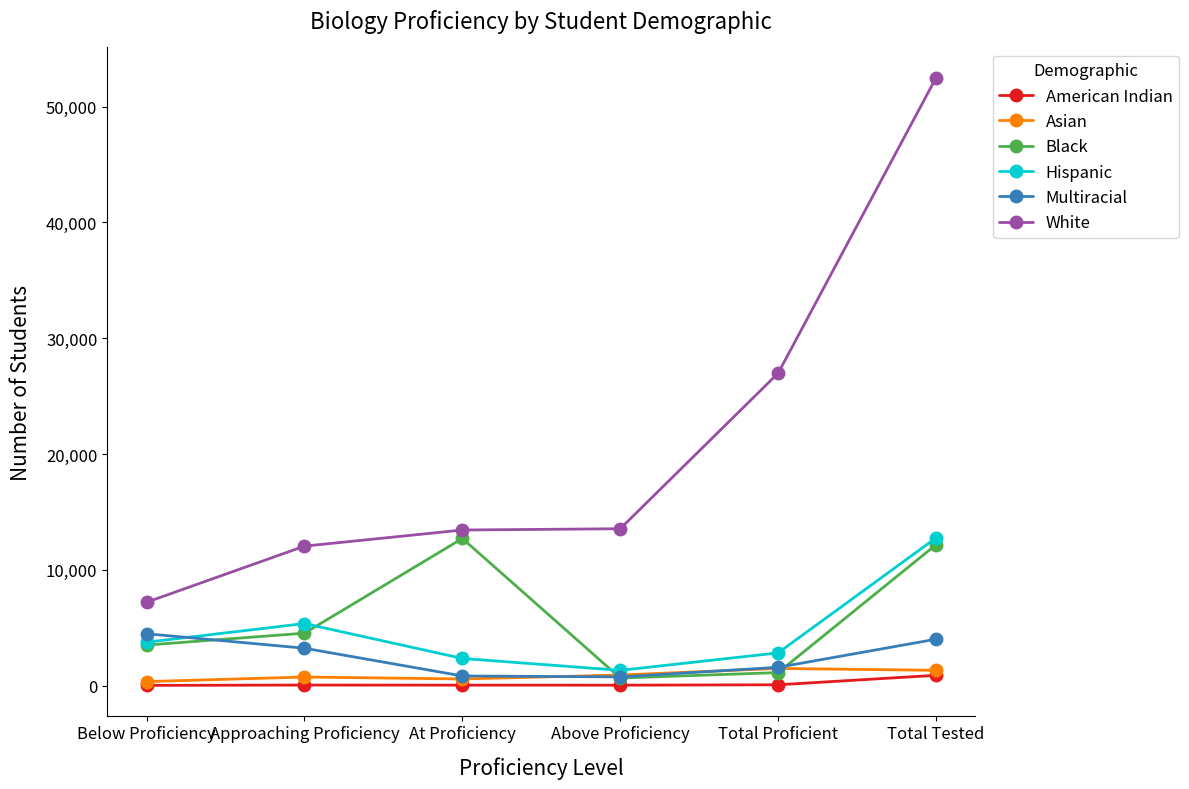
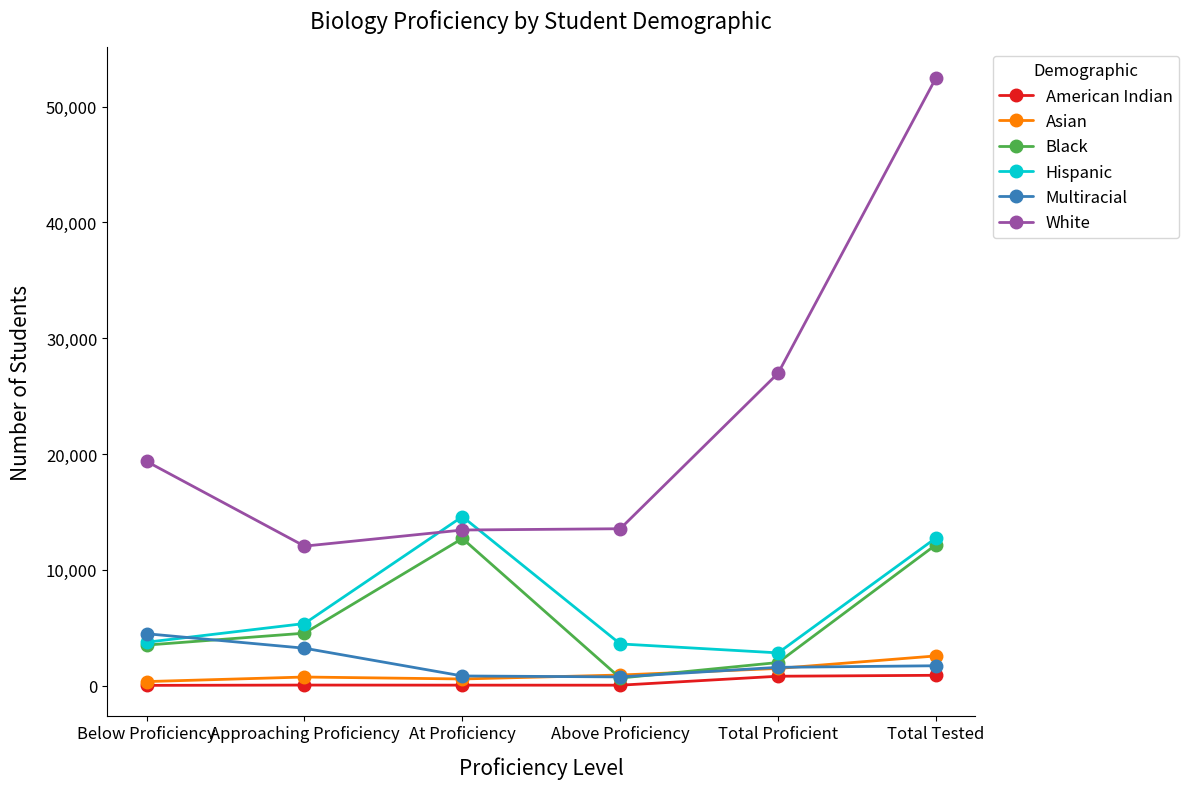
White, Below Proficiency: 7,200 -> 19,400
Hispanic, At Proficiency: 2,300 -> 14,600
Hispanic, Above Proficiency: 1,300 -> 3,600
American Indian, Total Proficient: 100 -> 800
Black, Total Proficient: 1,100 -> 2,000
Asian, Total Tested: 1,300 -> 2,600
Multiracial, Total Tested: 4,000 -> 1,700
